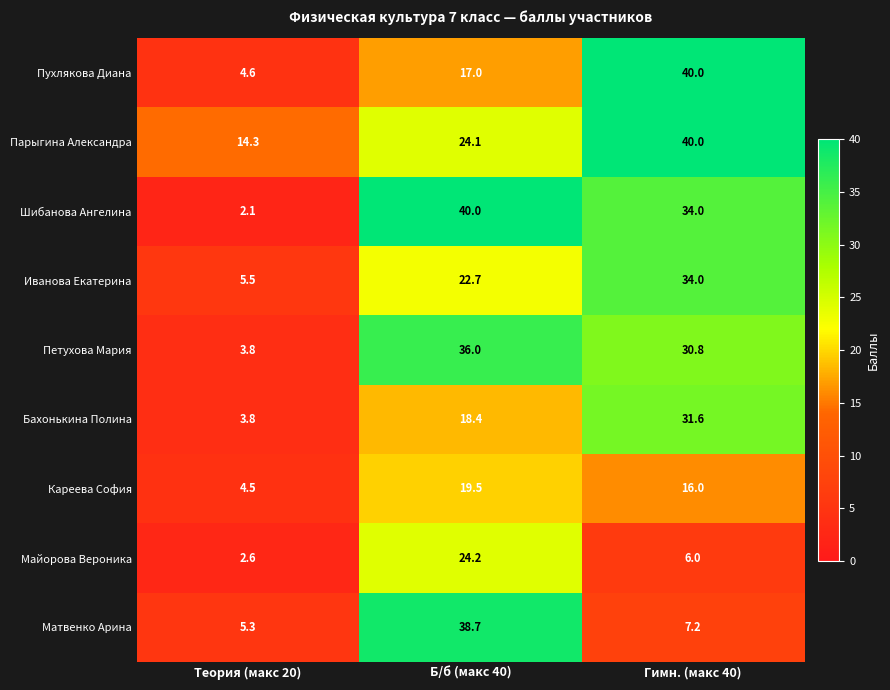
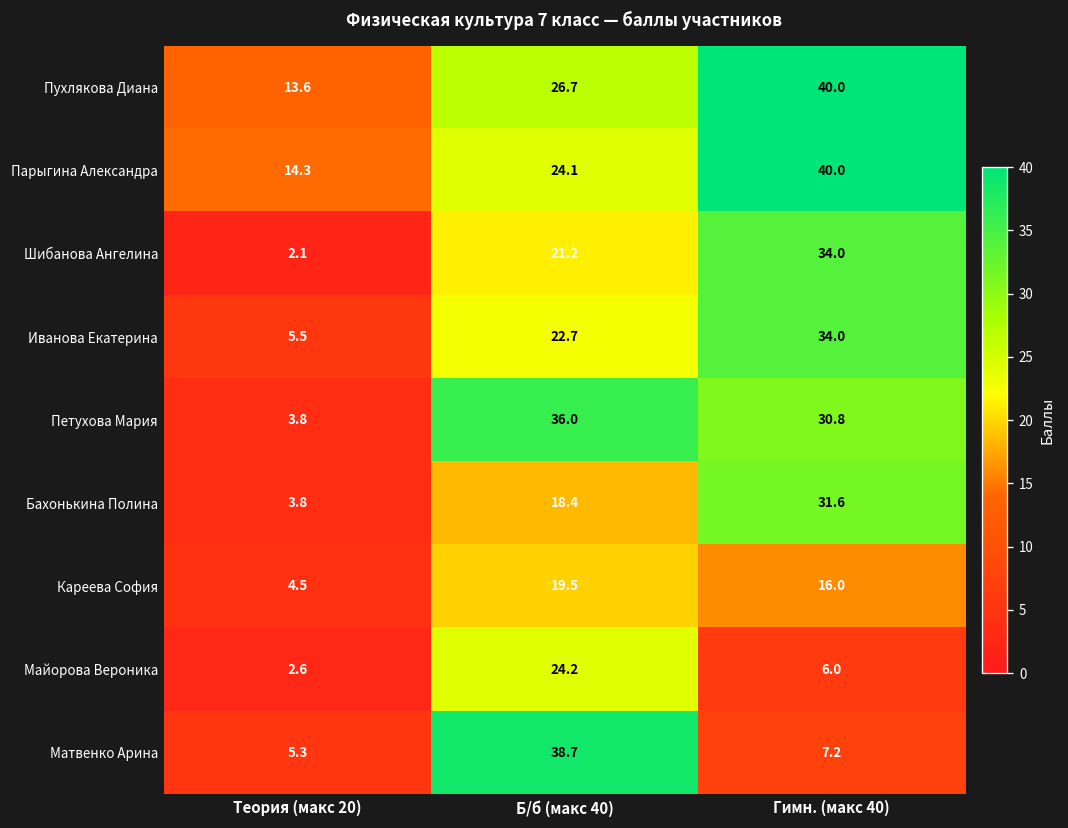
Пухлякова Диана, Теория (макс 20): 4.6 -> 13.6
Пухлякова Диана, Б/б (макс 40): 17.0 -> 26.7
Шибанова Ангелина, Б/б (макс 40): 40.0 -> 21.2
